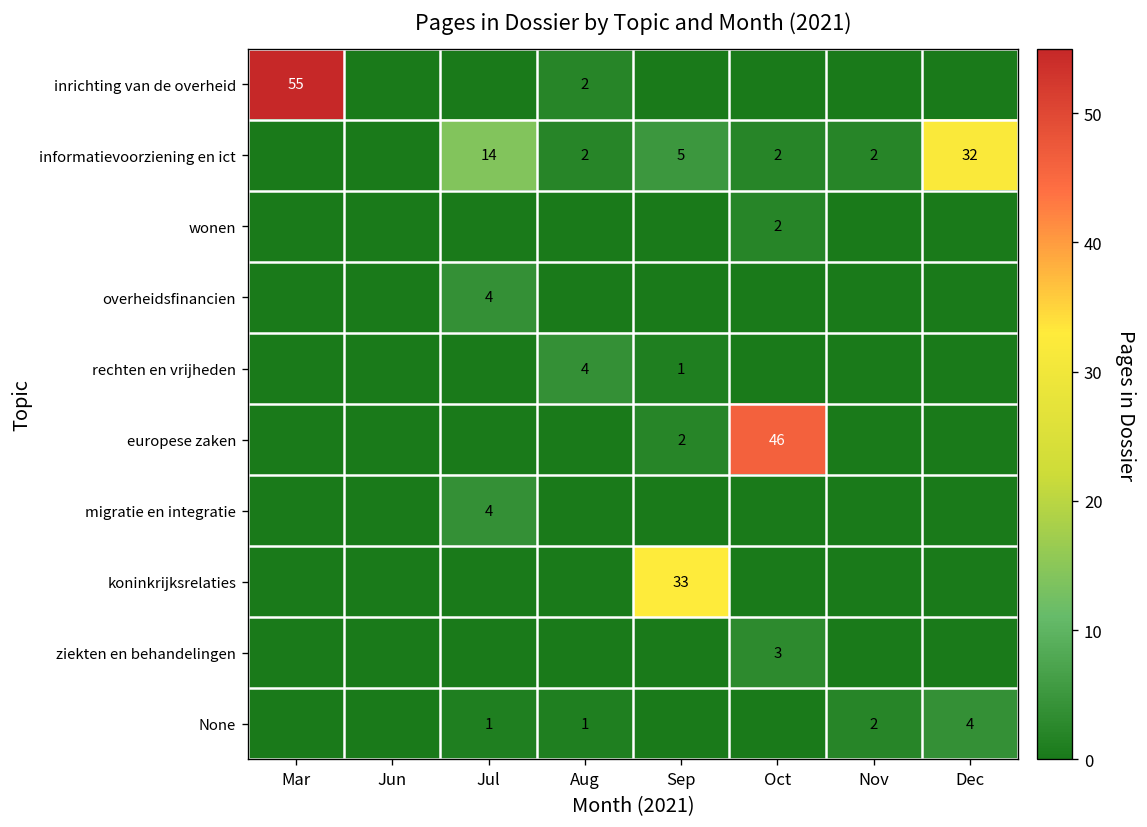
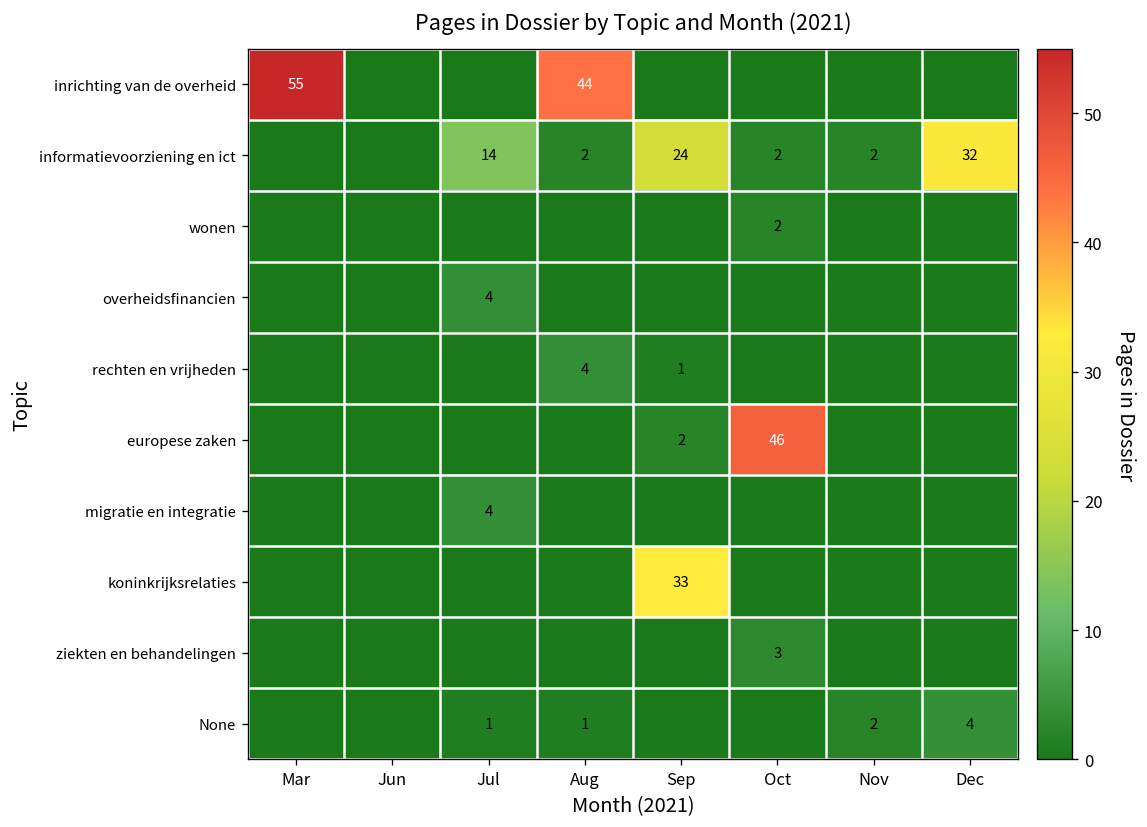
inrichting van de overheid, Aug: 2 -> 44
informatievoorziening en ict, Sep: 5 -> 24
